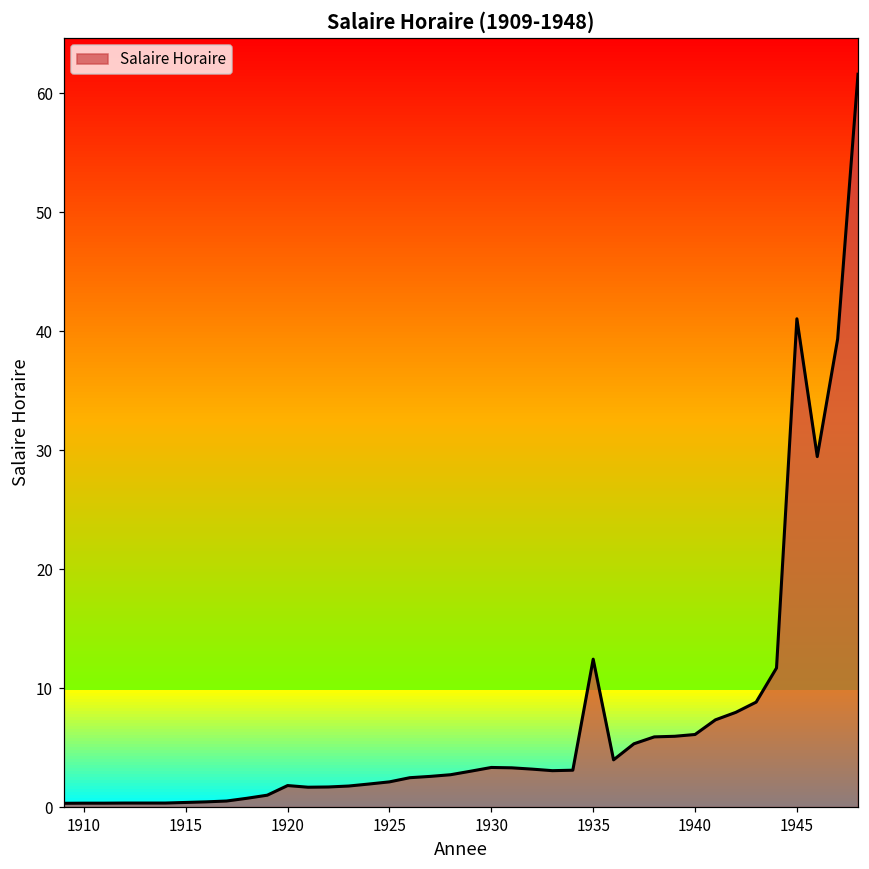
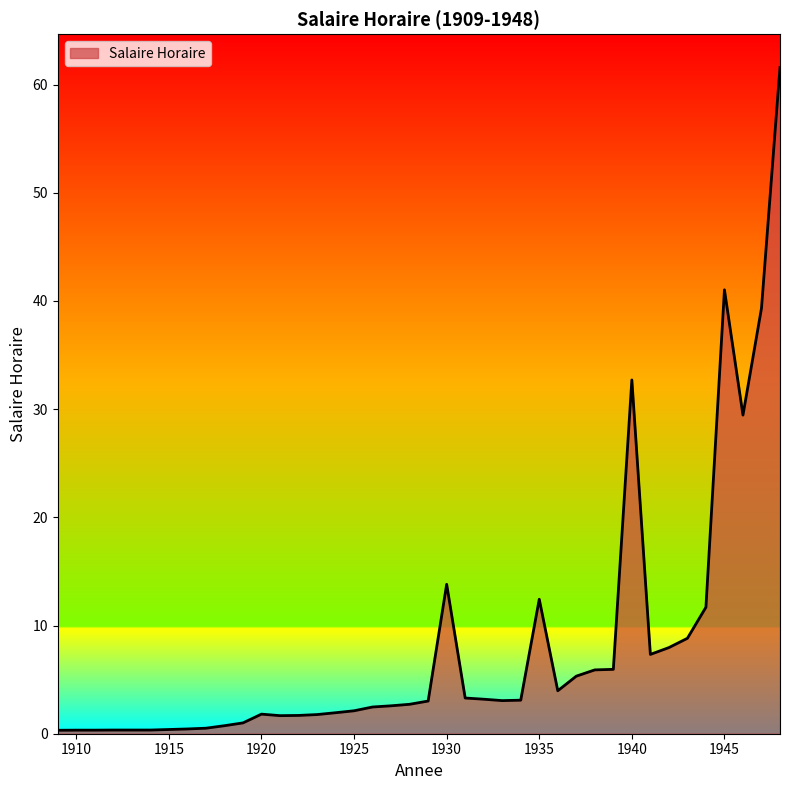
1930: 3.3 -> 13.8
1940: 6.1 -> 32.7
